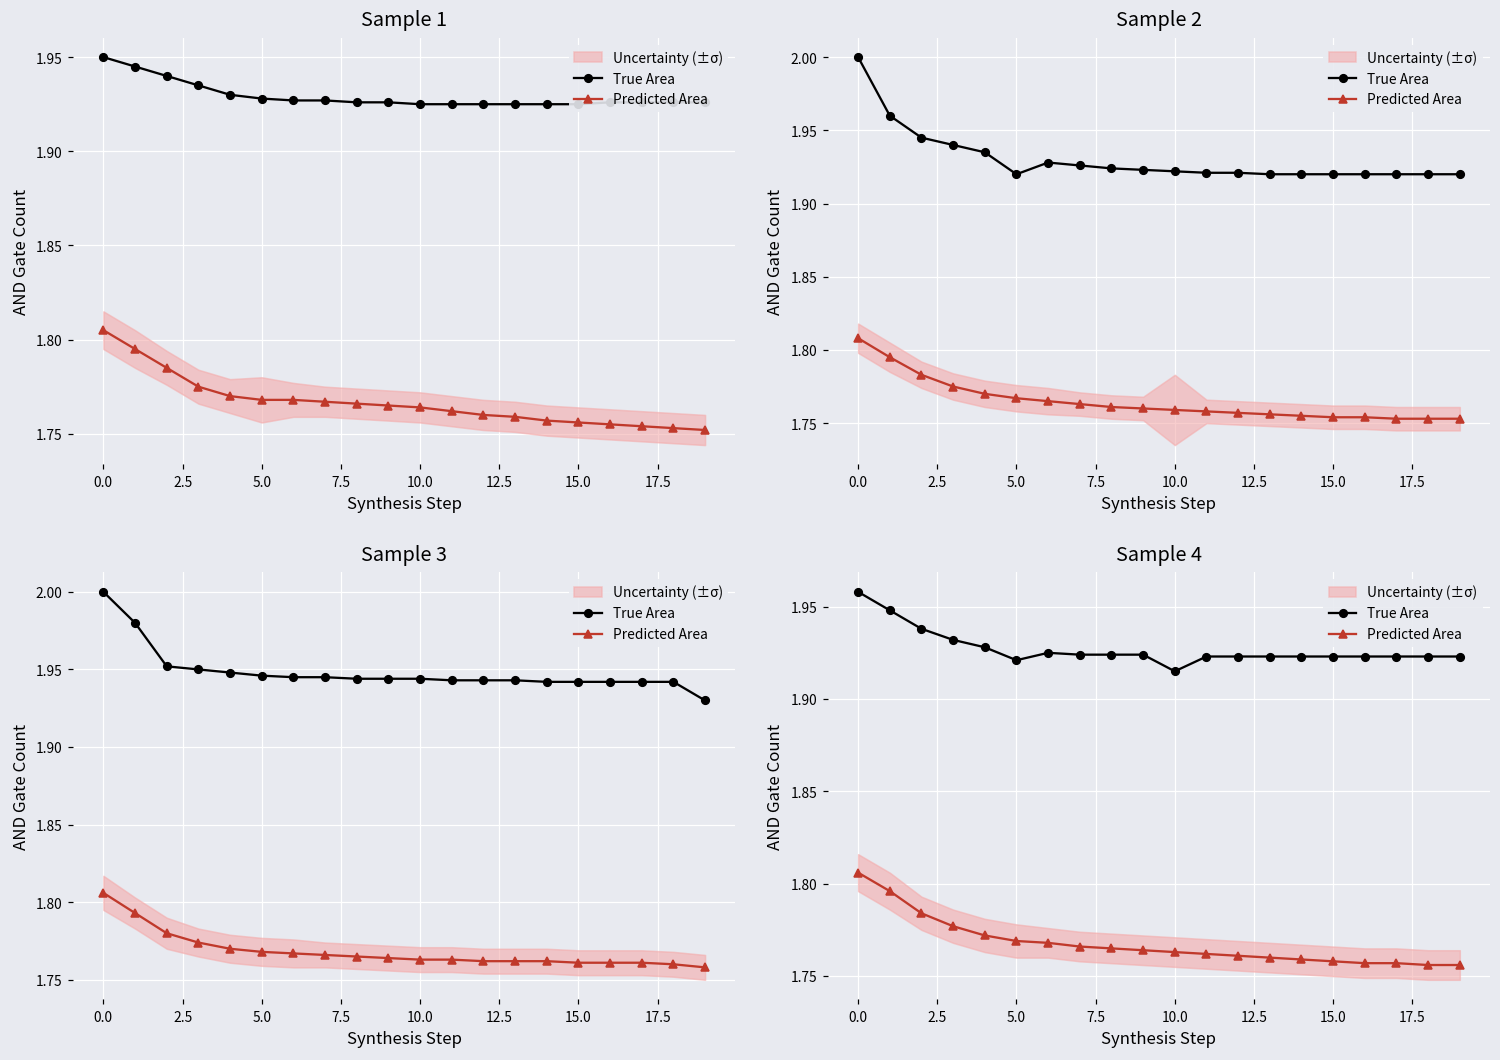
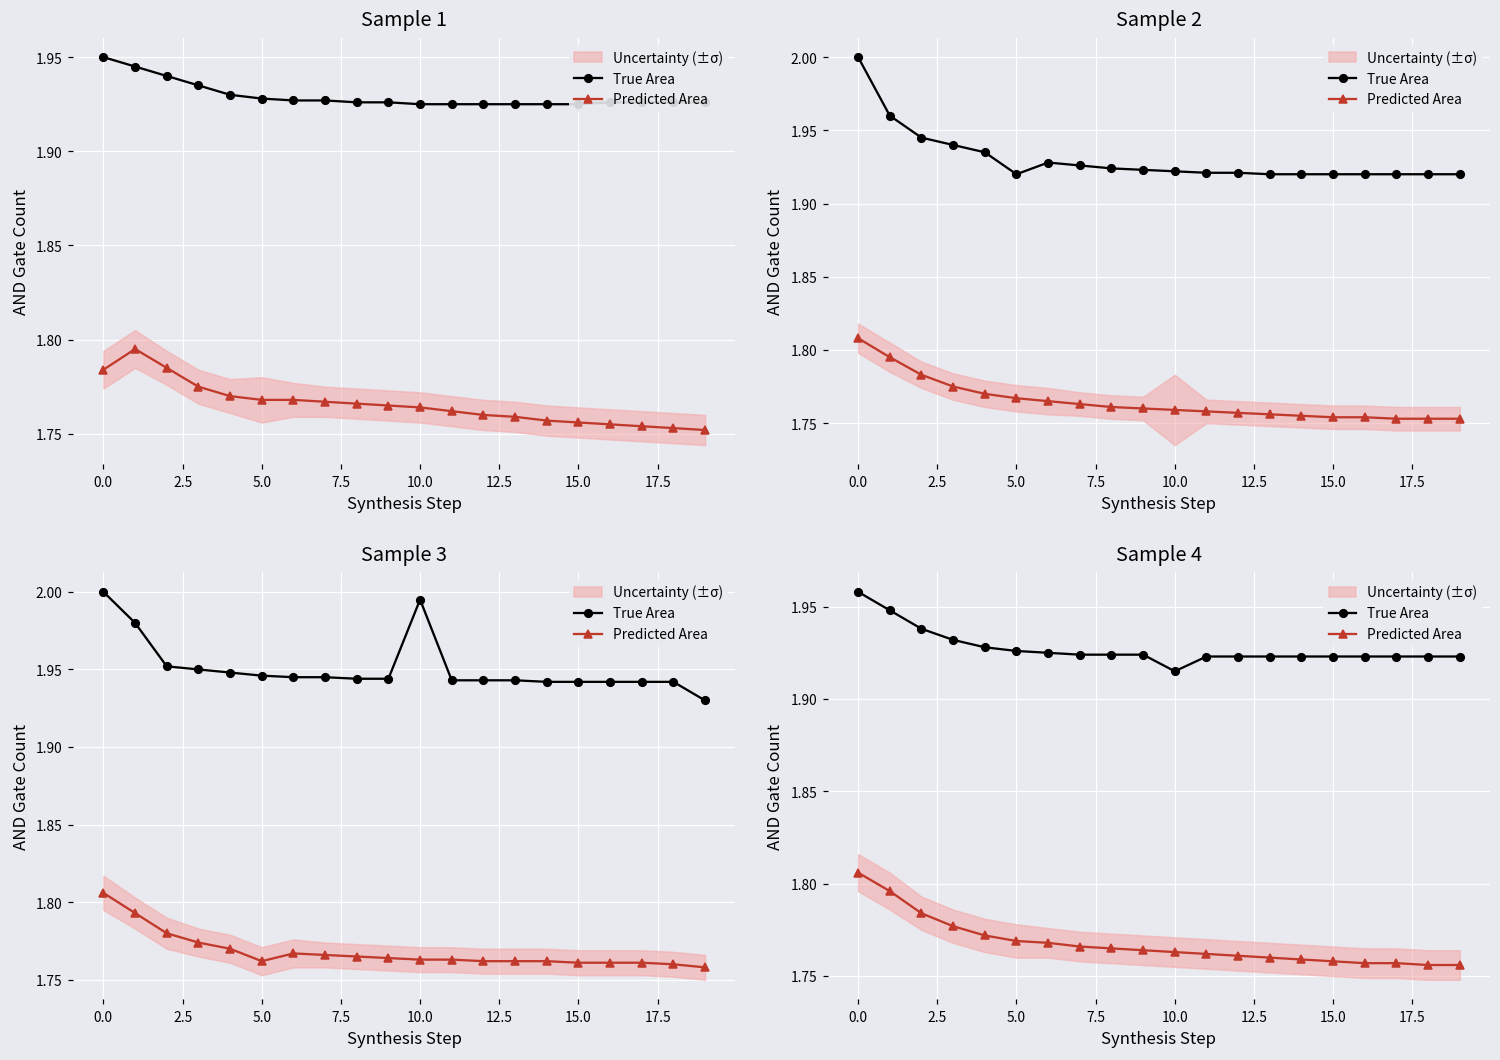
Sample 1, Predicted Area, 0.0: 1.805 -> 1.784
Sample 3, Predicted Area, 5.0: 1.768 -> 1.762
Sample 3, True Area, 10.0: 1.944 -> 1.995
Sample 4, True Area, 5.0: 1.921 -> 1.926
